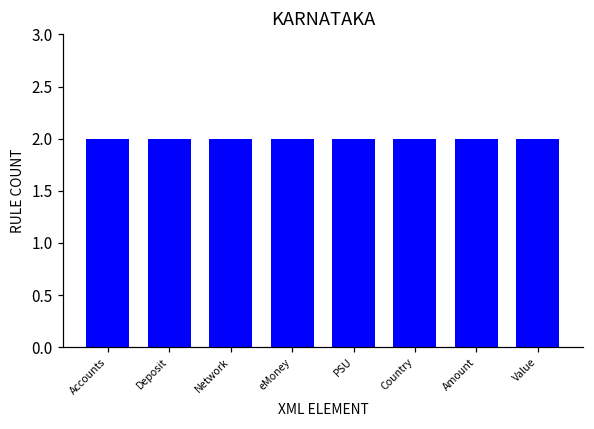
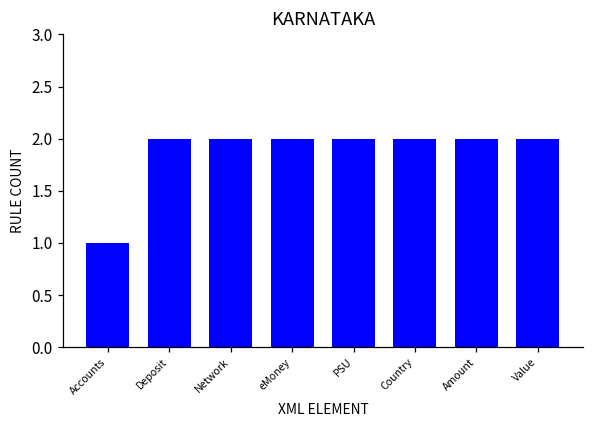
Accounts: 2 -> 1
